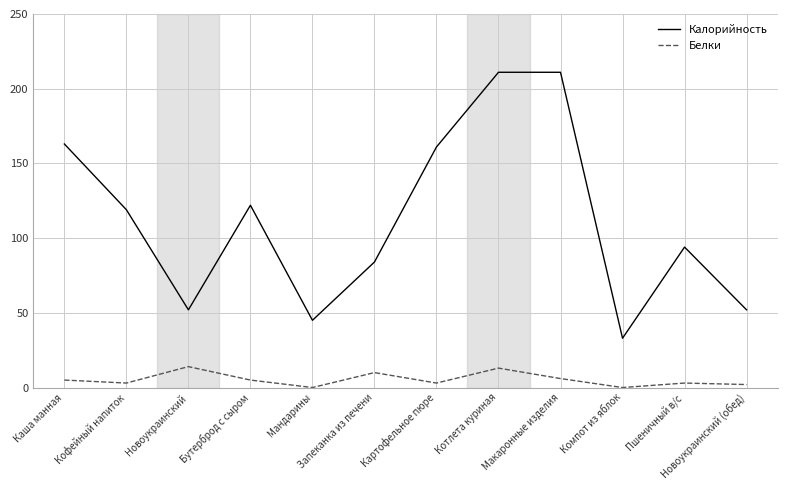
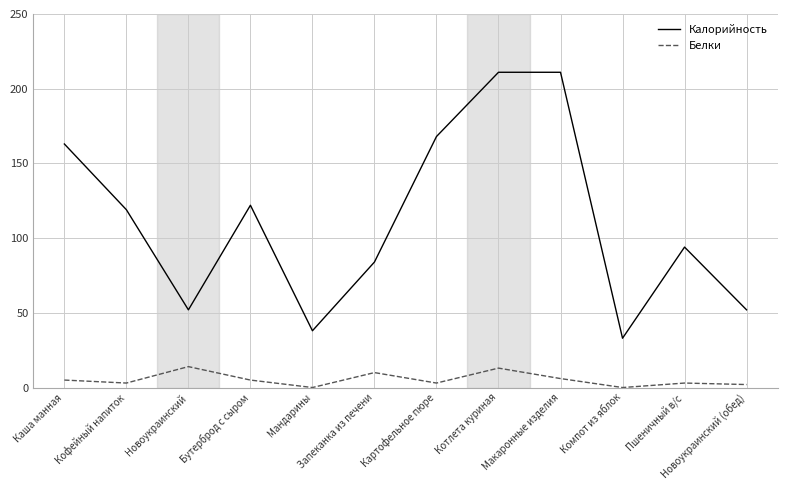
Калорийность, Мандарины: 45 -> 38
Калорийность, Картофельное пюре: 161 -> 168
